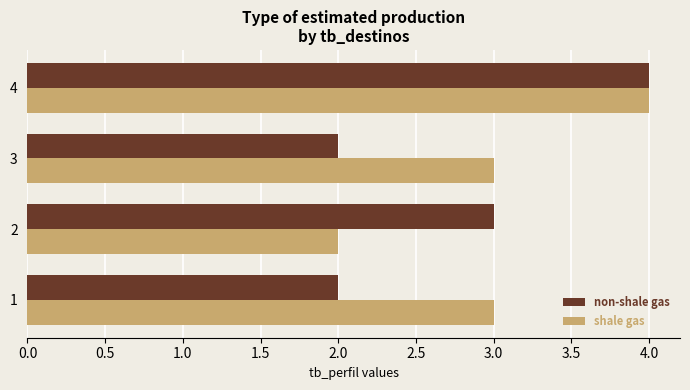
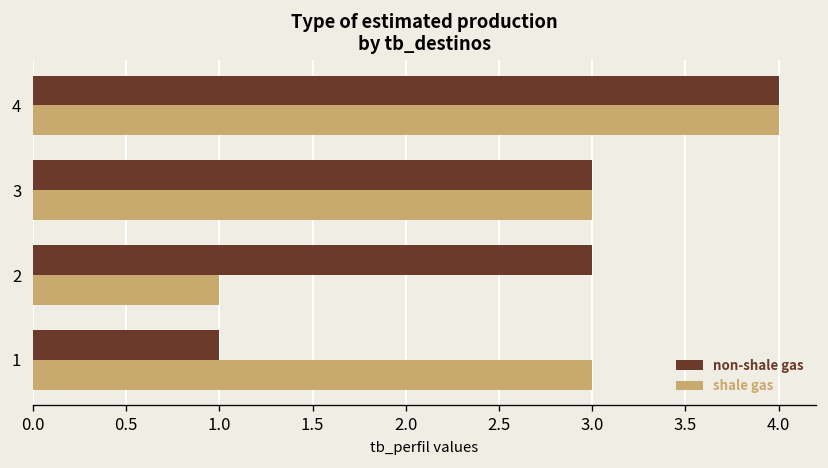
non-shale gas, 3: 2 -> 3
shale gas, 2: 2 -> 1
non-shale gas, 1: 2 -> 1
